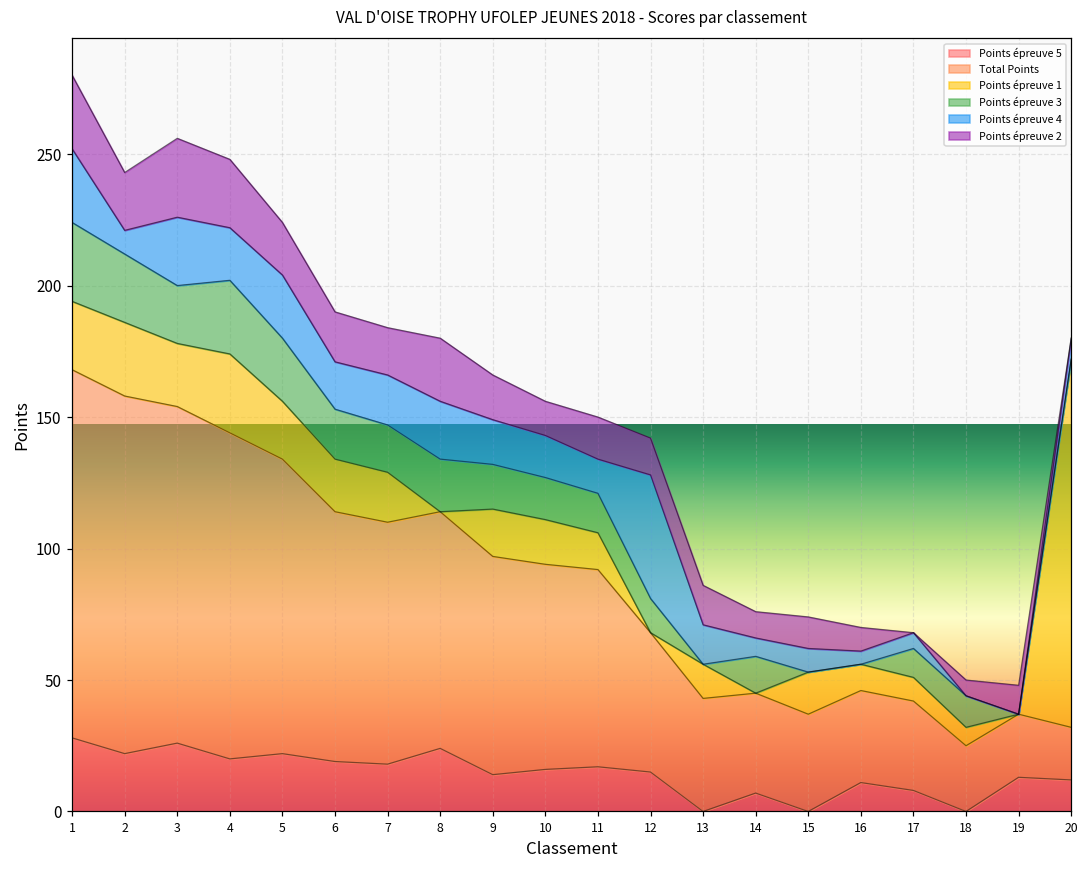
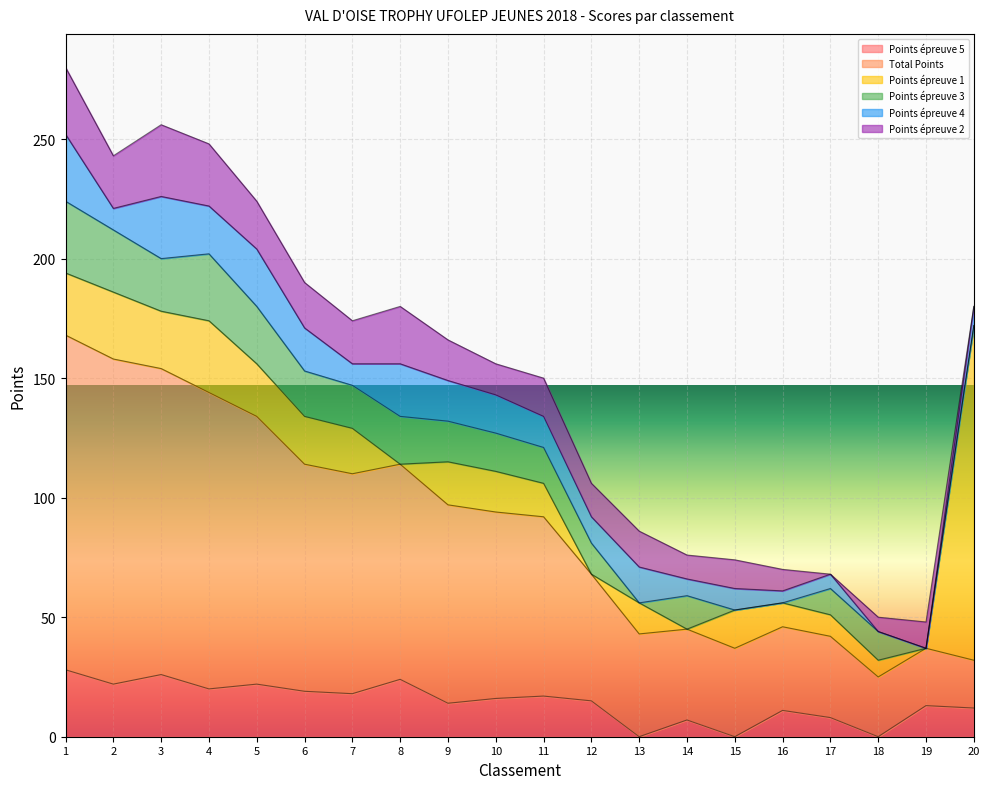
Points épreuve 4, 7: 19 -> 9
Points épreuve 4, 12: 47 -> 11
